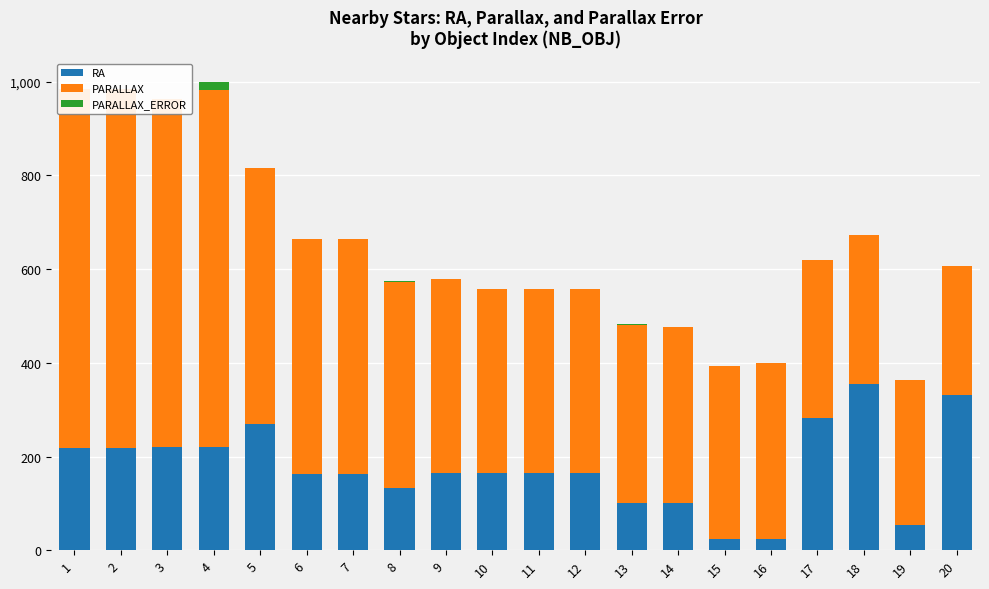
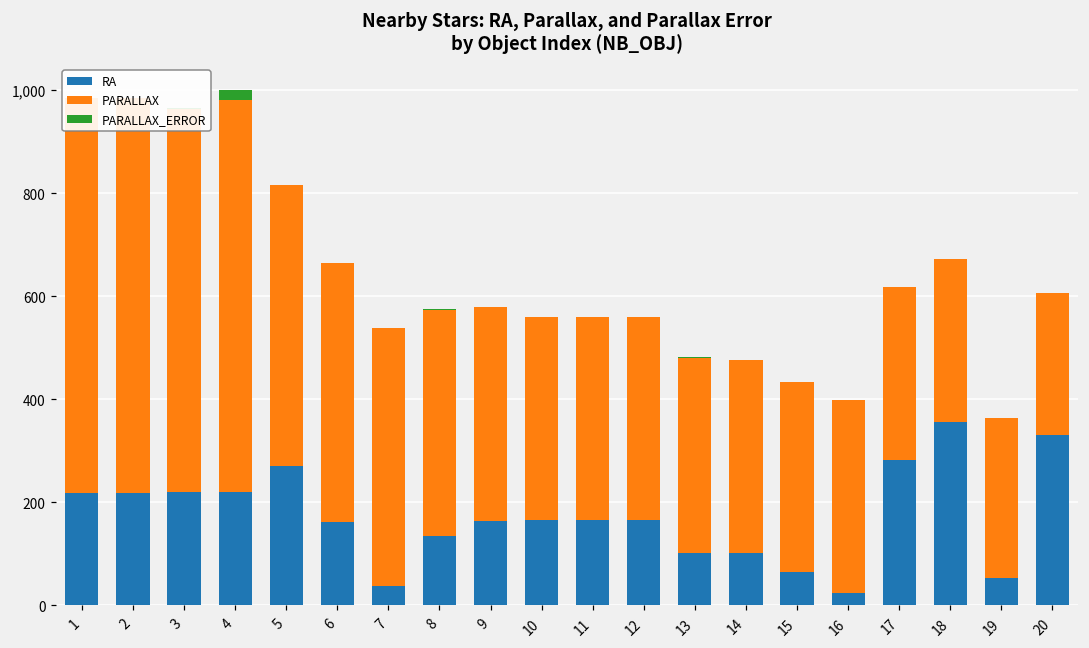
RA, 7: 160 -> 40
RA, 15: 20 -> 70
